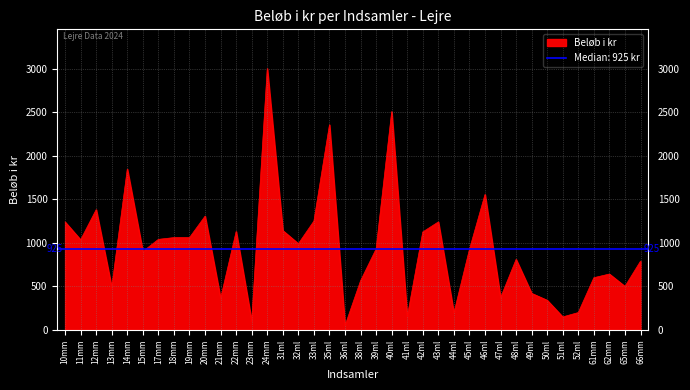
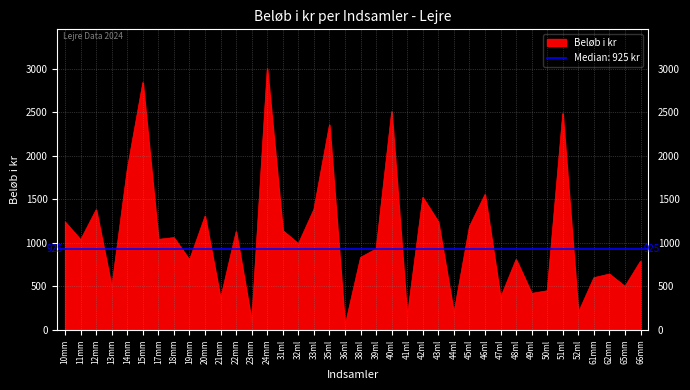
15mm: 900 -> 2800
19mm: 1100 -> 800
33ml: 1300 -> 1400
38ml: 600 -> 800
42ml: 1100 -> 1500
45ml: 900 -> 1200
50ml: 300 -> 500
51ml: 200 -> 2500
